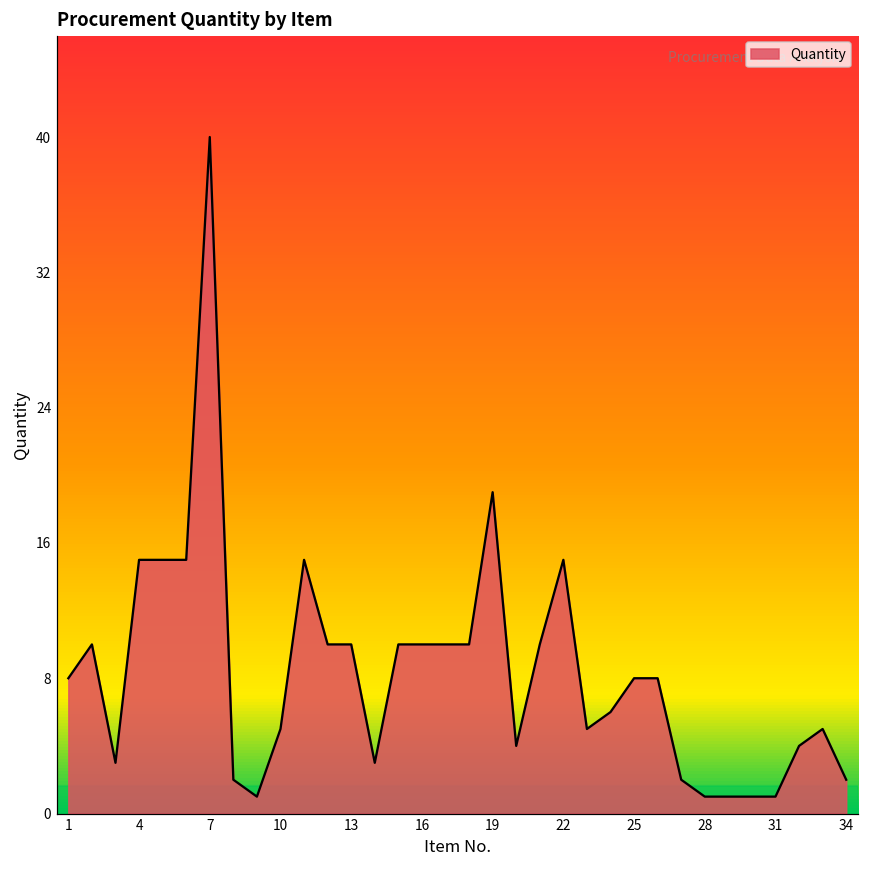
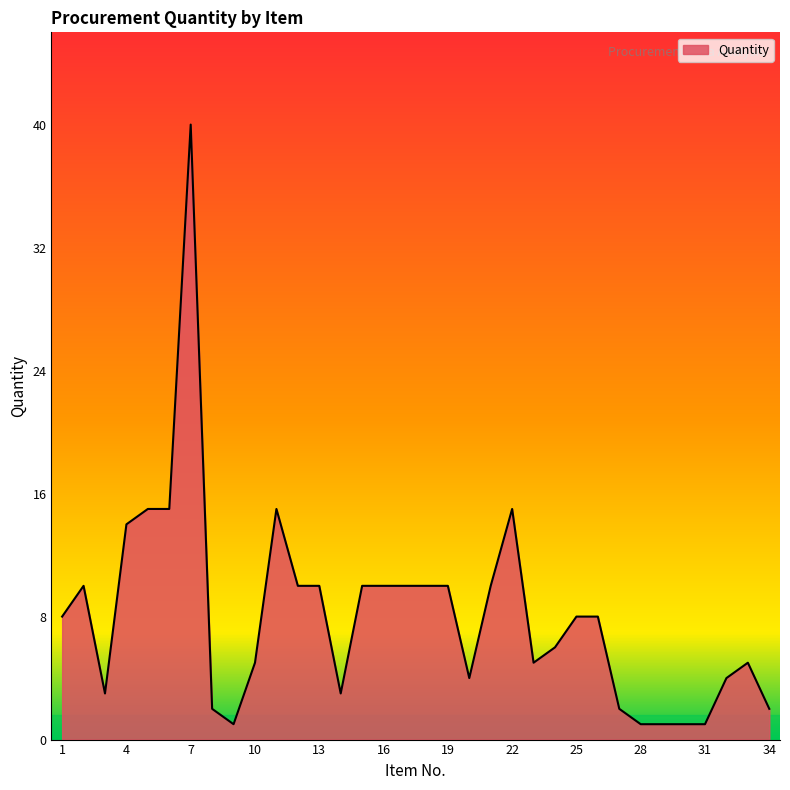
4: 15 -> 14
19: 19 -> 10
